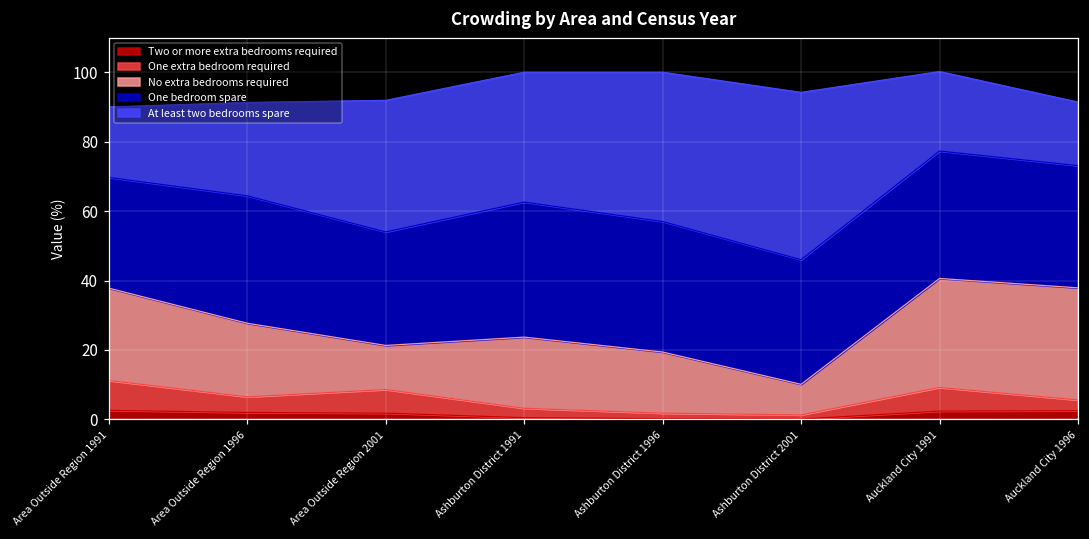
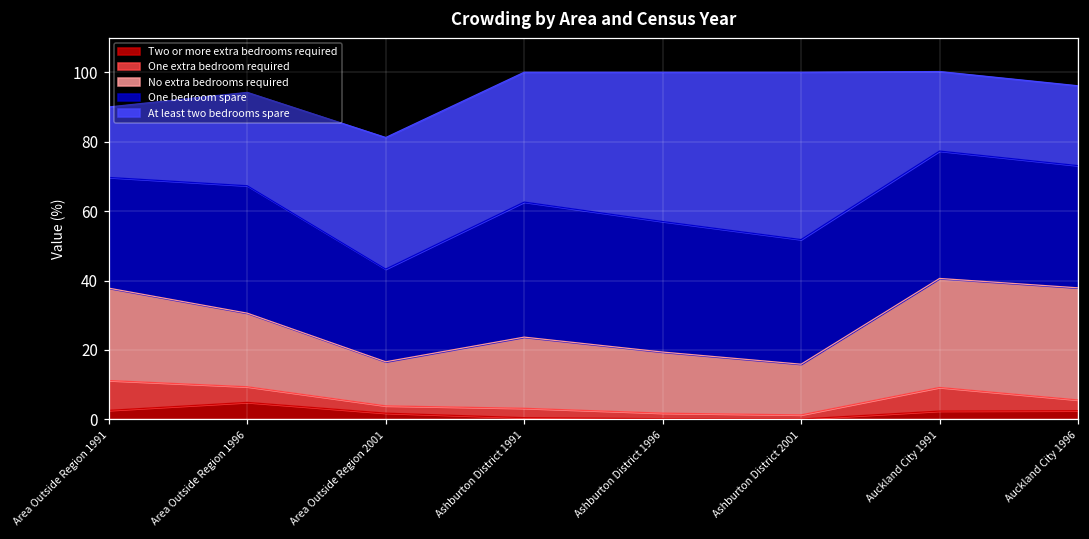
Two or more extra bedrooms required, Area Outside Region 1996: 2 -> 5
One extra bedroom required, Area Outside Region 2001: 7 -> 2
One bedroom spare, Area Outside Region 2001: 33 -> 27
No extra bedrooms required, Ashburton District 2001: 9 -> 15
At least two bedrooms spare, Auckland City 1996: 18 -> 23
